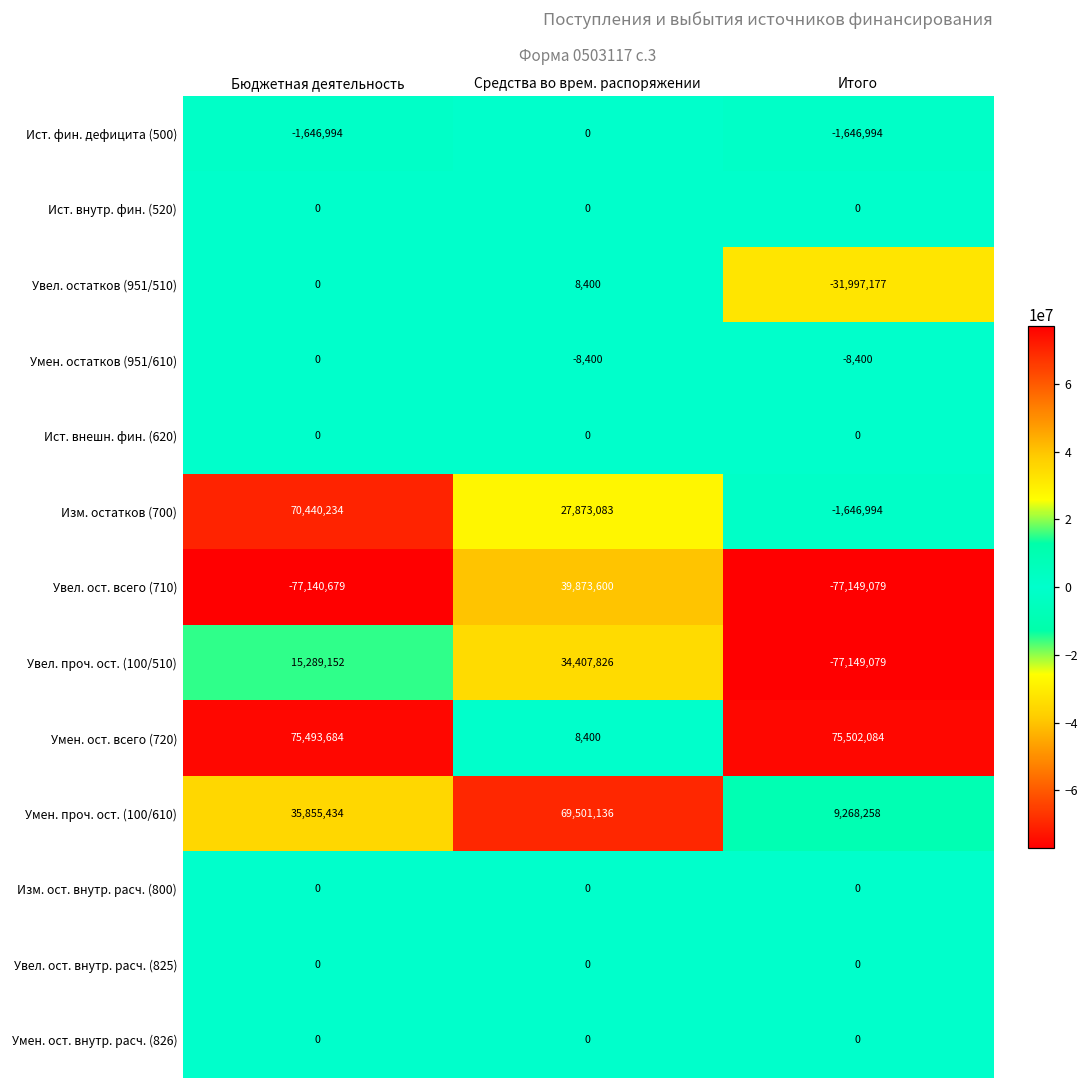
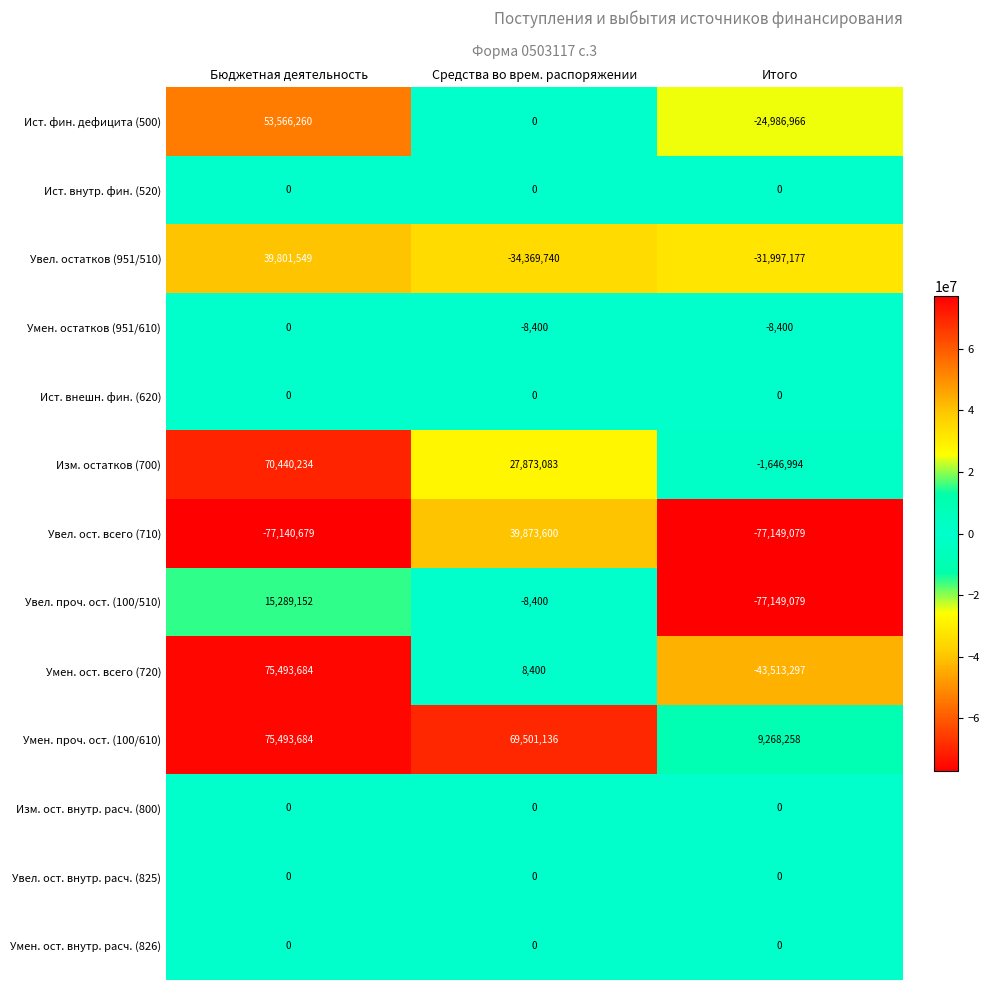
Ист. фин. дефицита (500), Бюджетная деятельность: -1,646,994 -> 53,566,260
Ист. фин. дефицита (500), Итого: -1,646,994 -> -24,986,966
Увел. остатков (951/510), Бюджетная деятельность: 0 -> 39,801,549
Увел. остатков (951/510), Средства во врем. распоряжении: 8,400 -> -34,369,740
Увел. проч. ост. (100/510), Средства во врем. распоряжении: 34,407,826 -> -8,400
Умен. ост. всего (720), Итого: 75,502,084 -> -43,513,297
Умен. проч. ост. (100/610), Бюджетная деятельность: 35,855,434 -> 75,493,684
